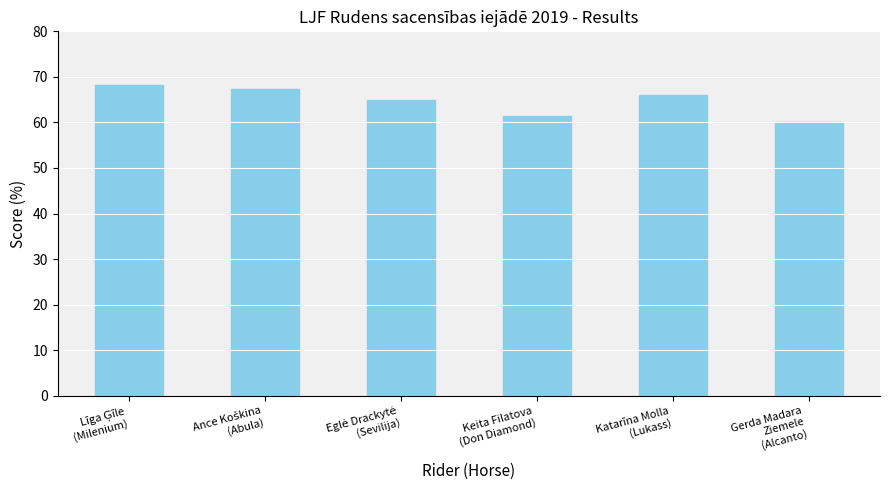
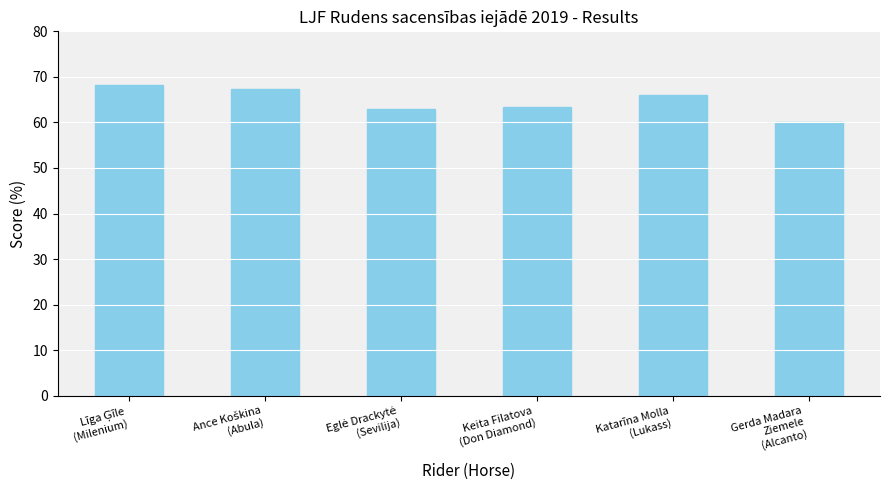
Eglė Drackytė (Sevilija): 65 -> 63
Keita Filatova (Don Diamond): 61 -> 63
